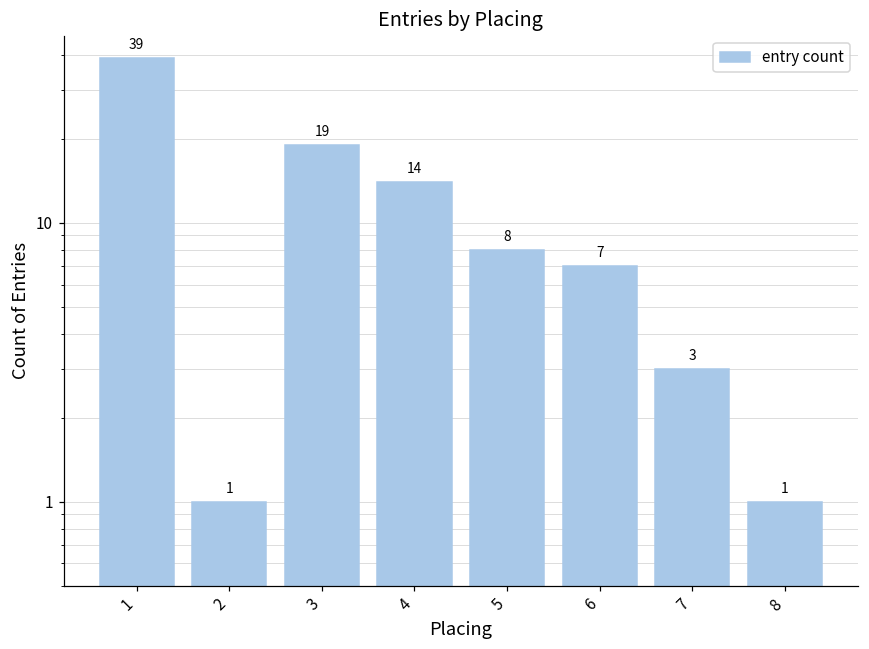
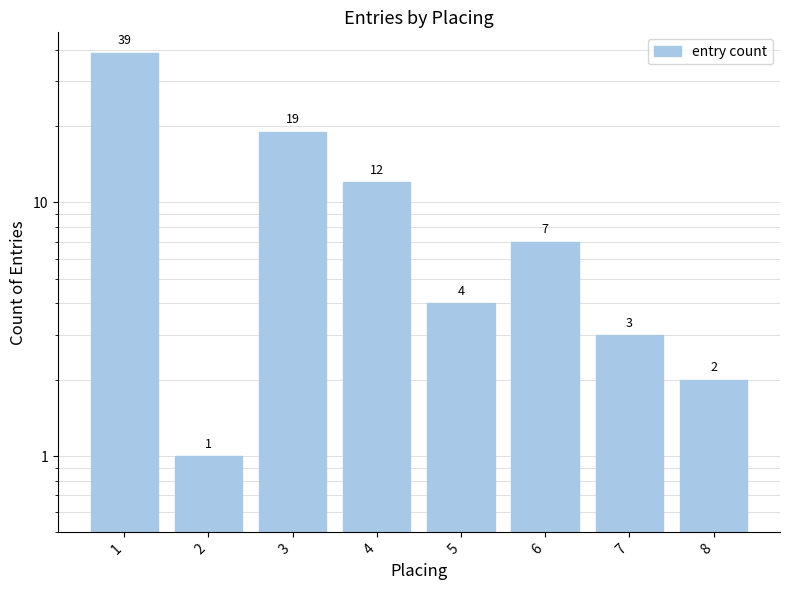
4: 14 -> 12
5: 8 -> 4
8: 1 -> 2
